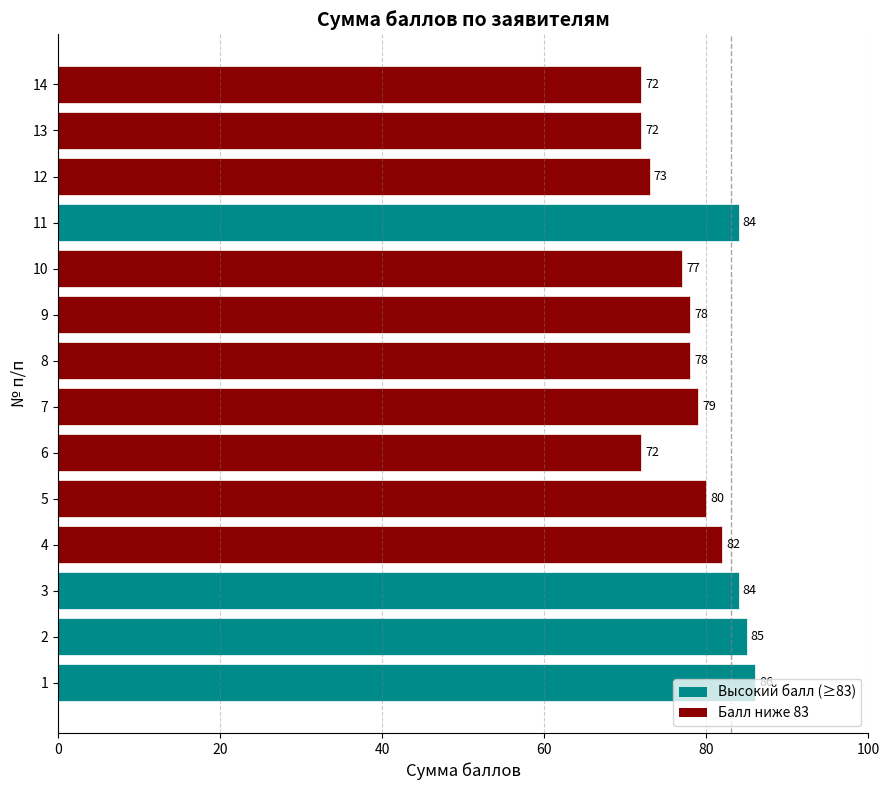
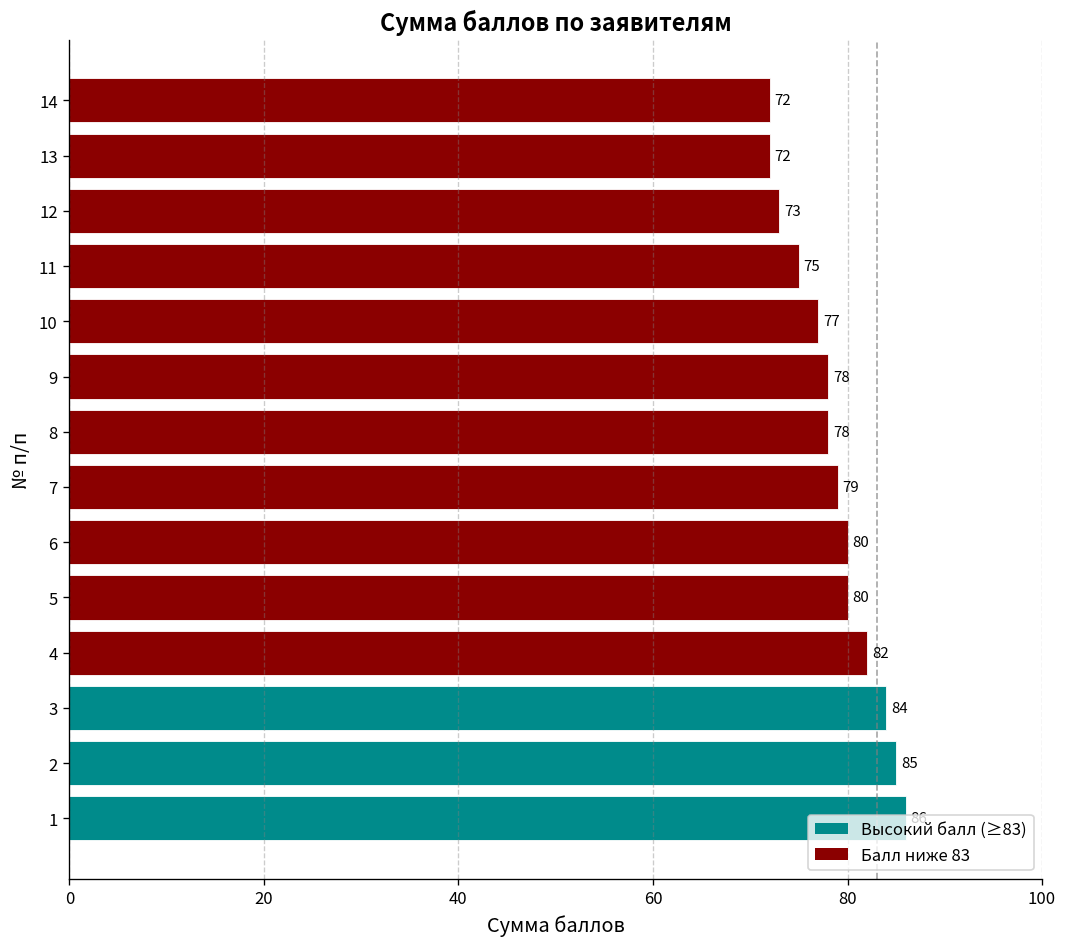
11: 84 -> 75
6: 72 -> 80
